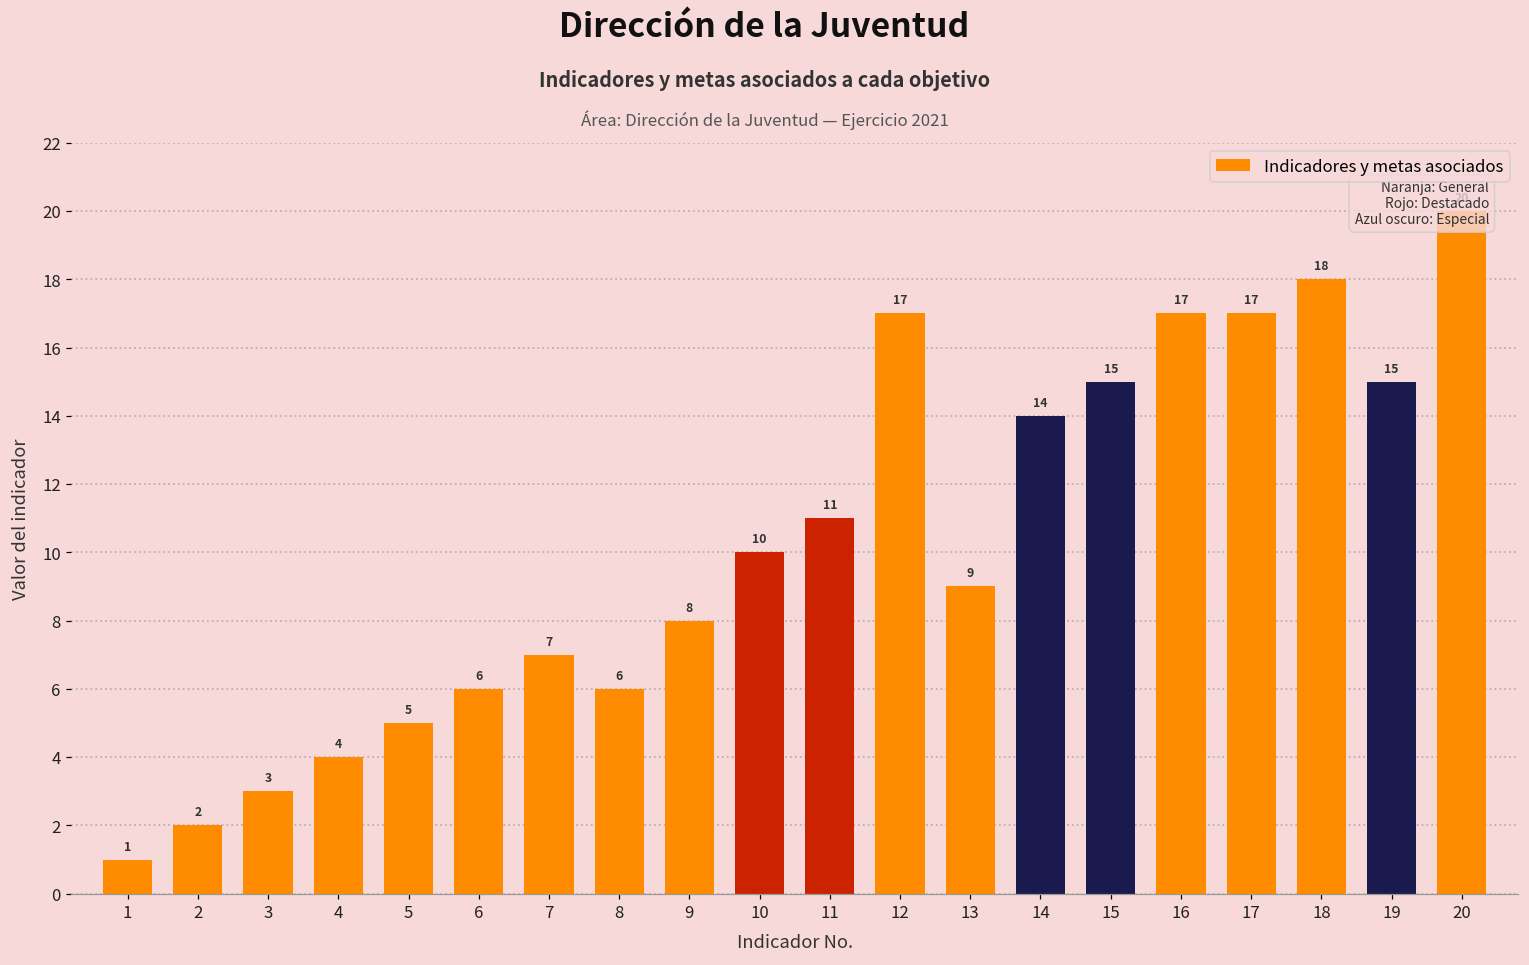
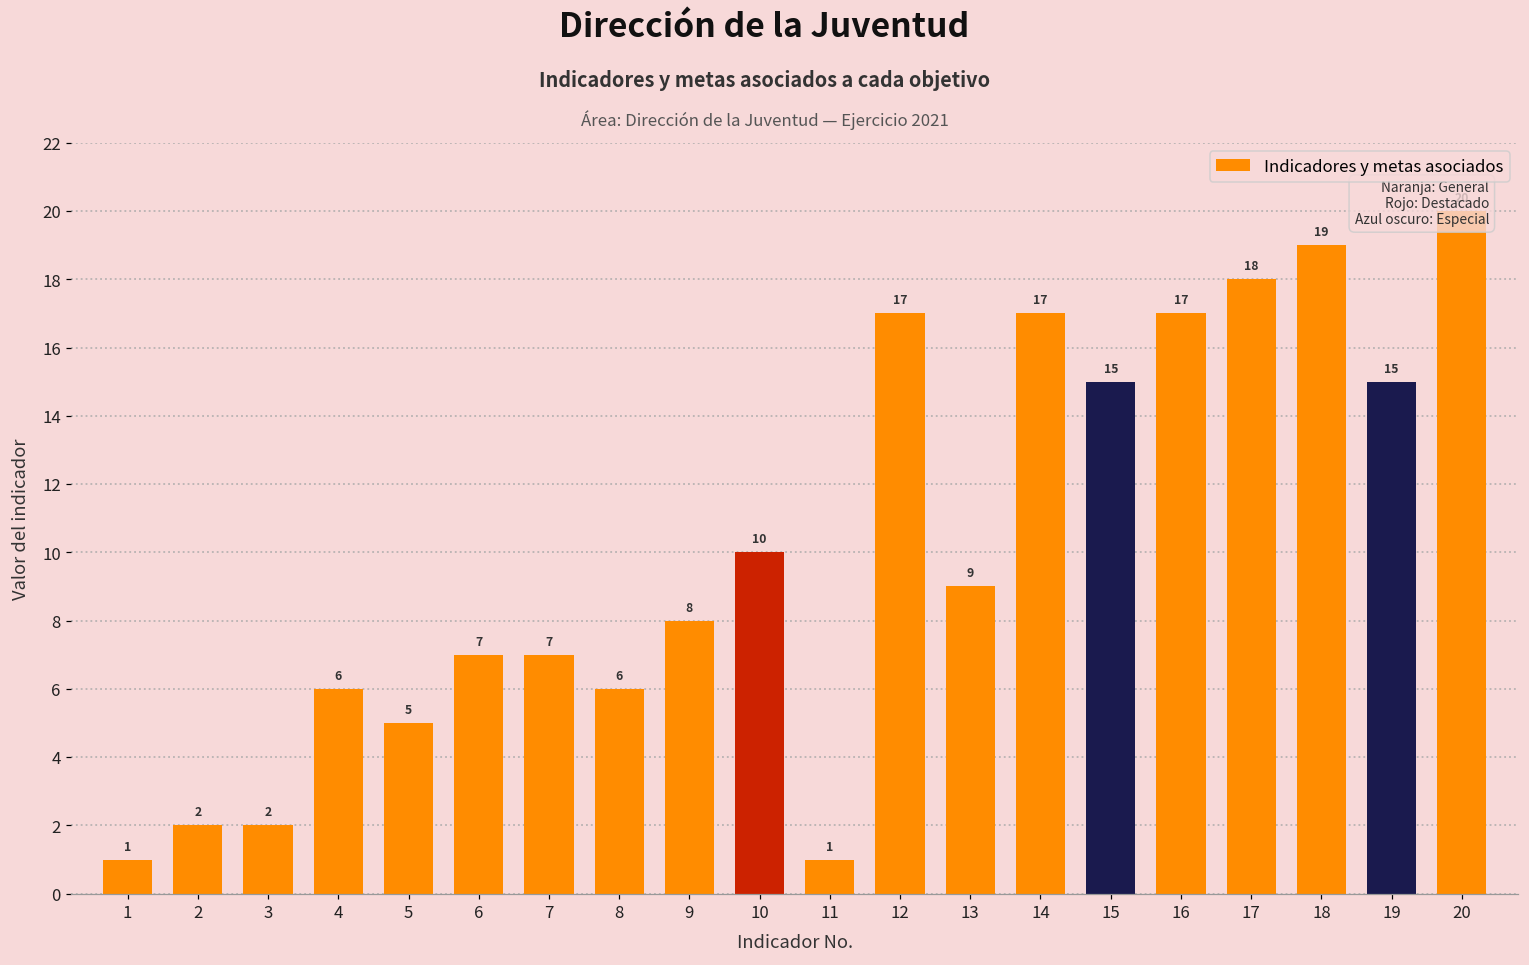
3: 3 -> 2
4: 4 -> 6
6: 6 -> 7
11: 11 -> 1
14: 14 -> 17
17: 17 -> 18
18: 18 -> 19
